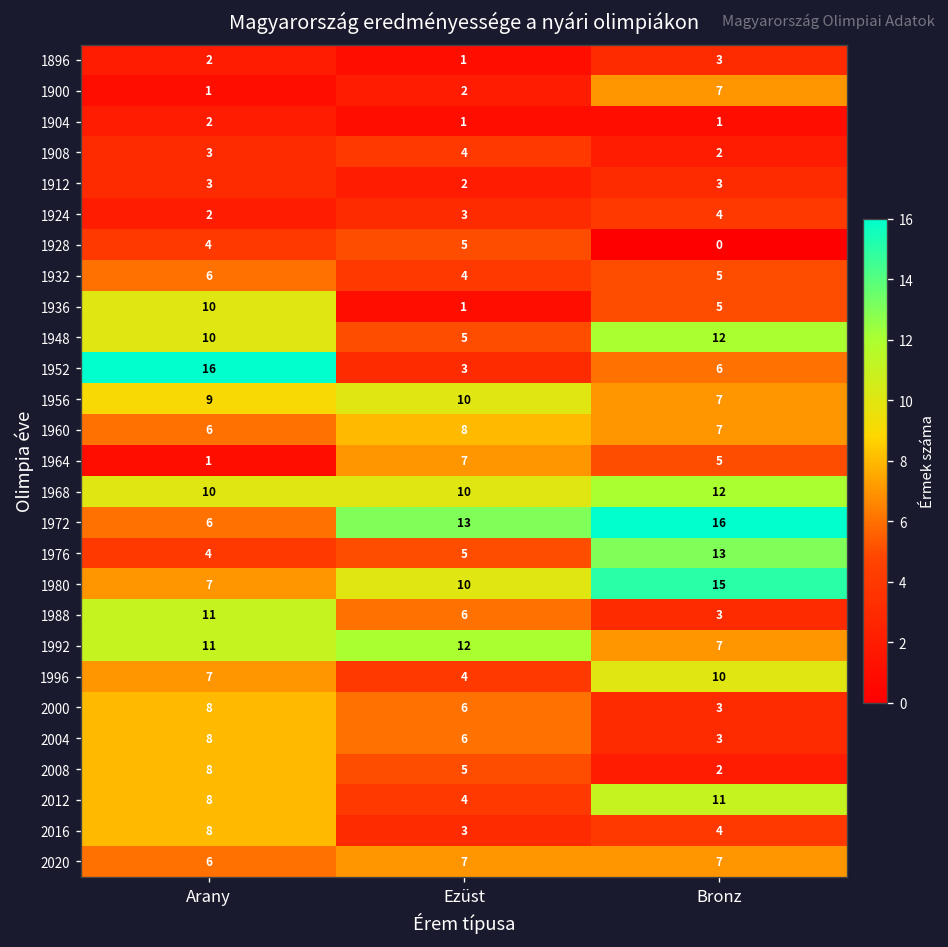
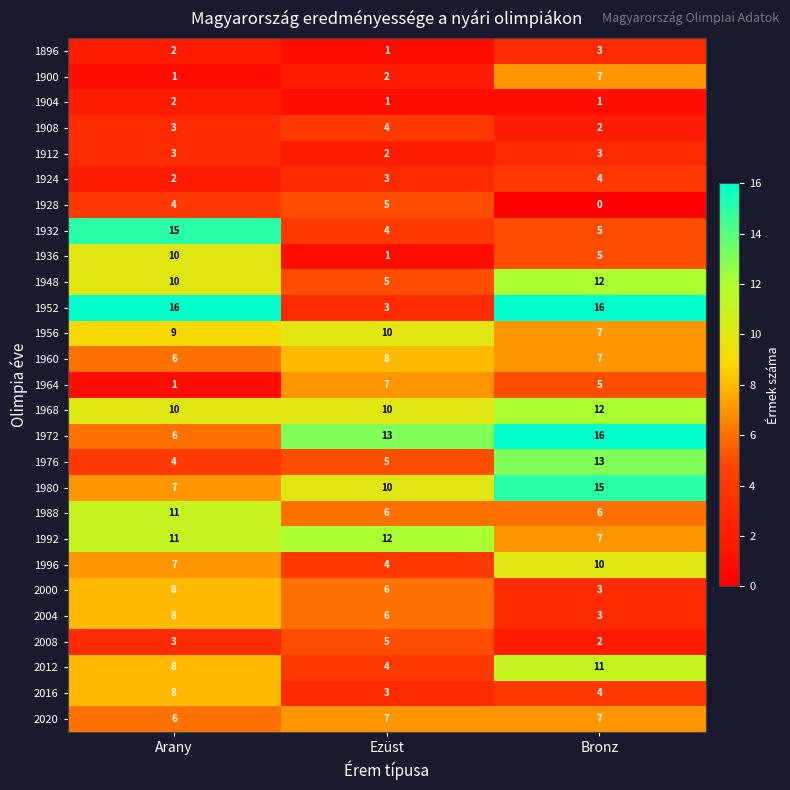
1932, Arany: 6 -> 15
1952, Bronz: 6 -> 16
1988, Bronz: 3 -> 6
2008, Arany: 8 -> 3
